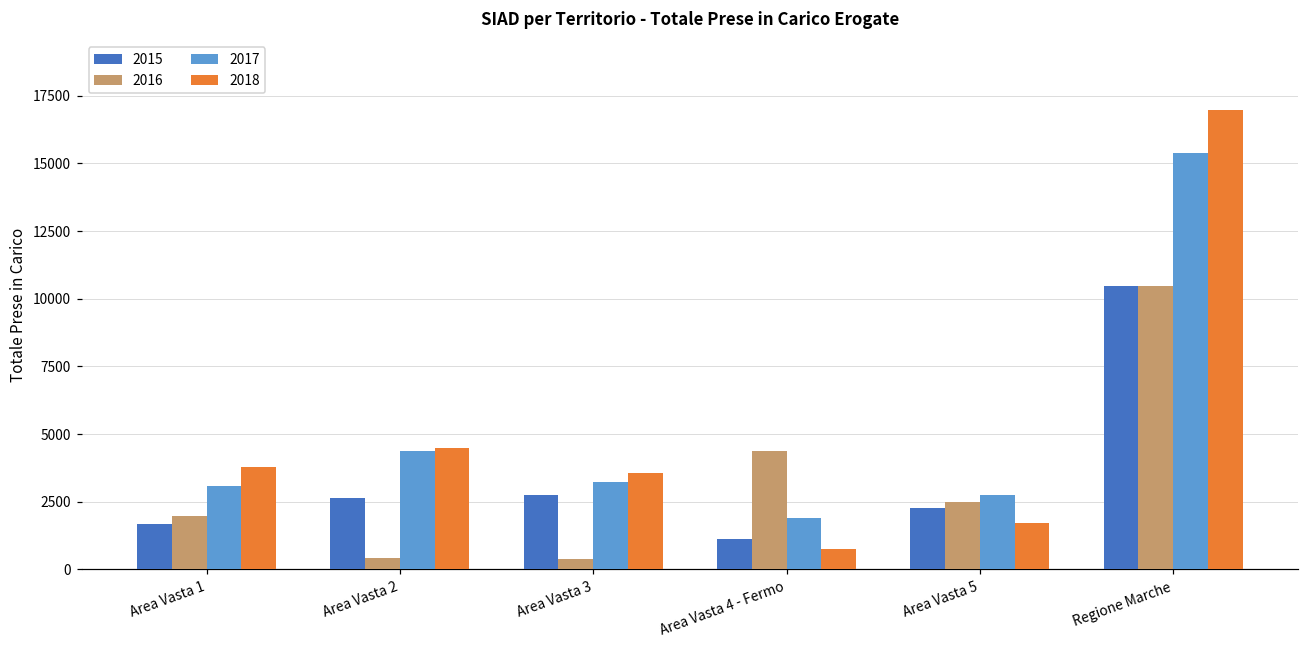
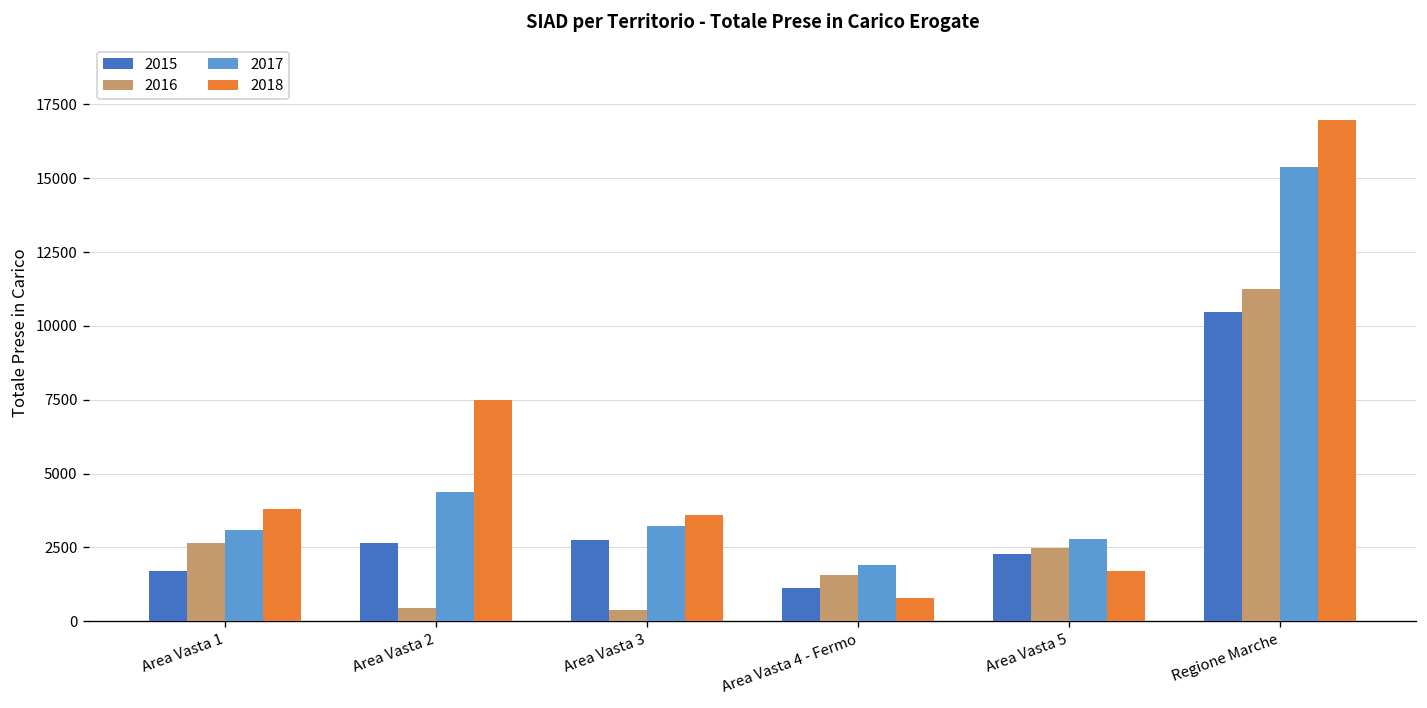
2016, Area Vasta 1: 2000 -> 2600
2018, Area Vasta 2: 4500 -> 7500
2016, Area Vasta 4 - Fermo: 4400 -> 1600
2016, Regione Marche: 10500 -> 11300
